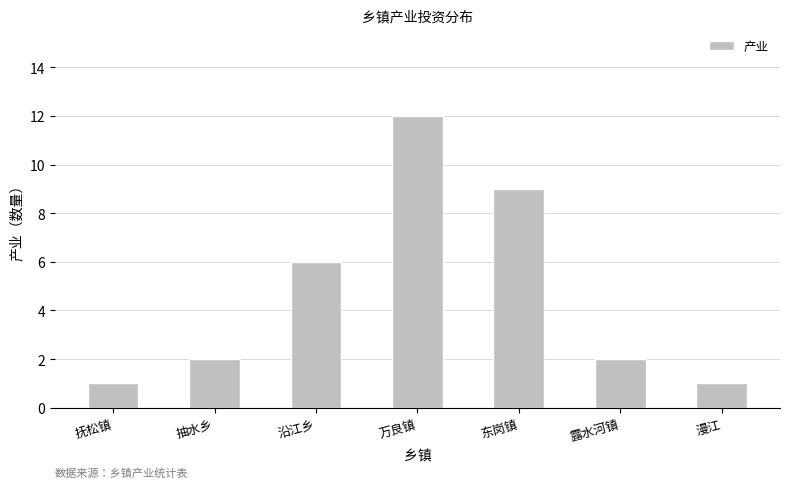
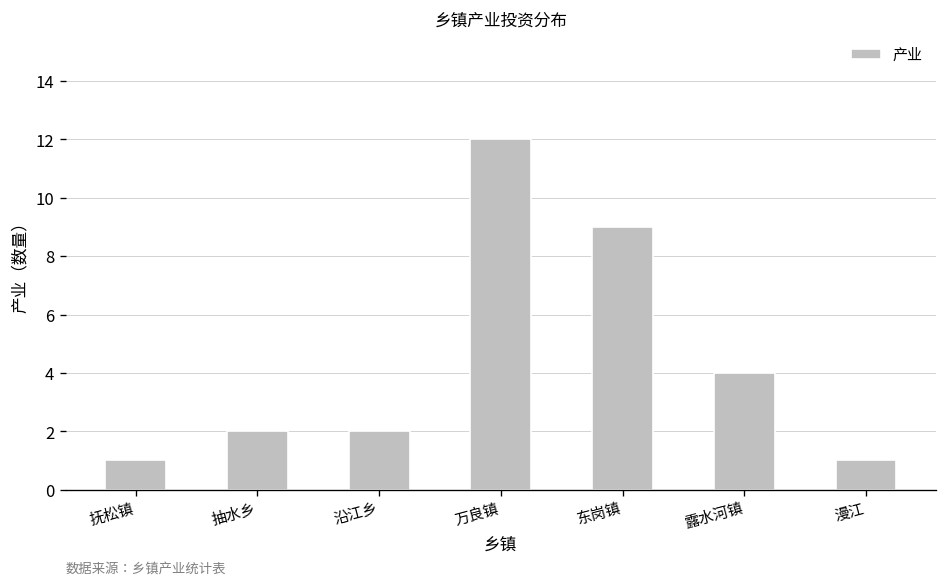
沿江乡: 6 -> 2
露水河镇: 2 -> 4
